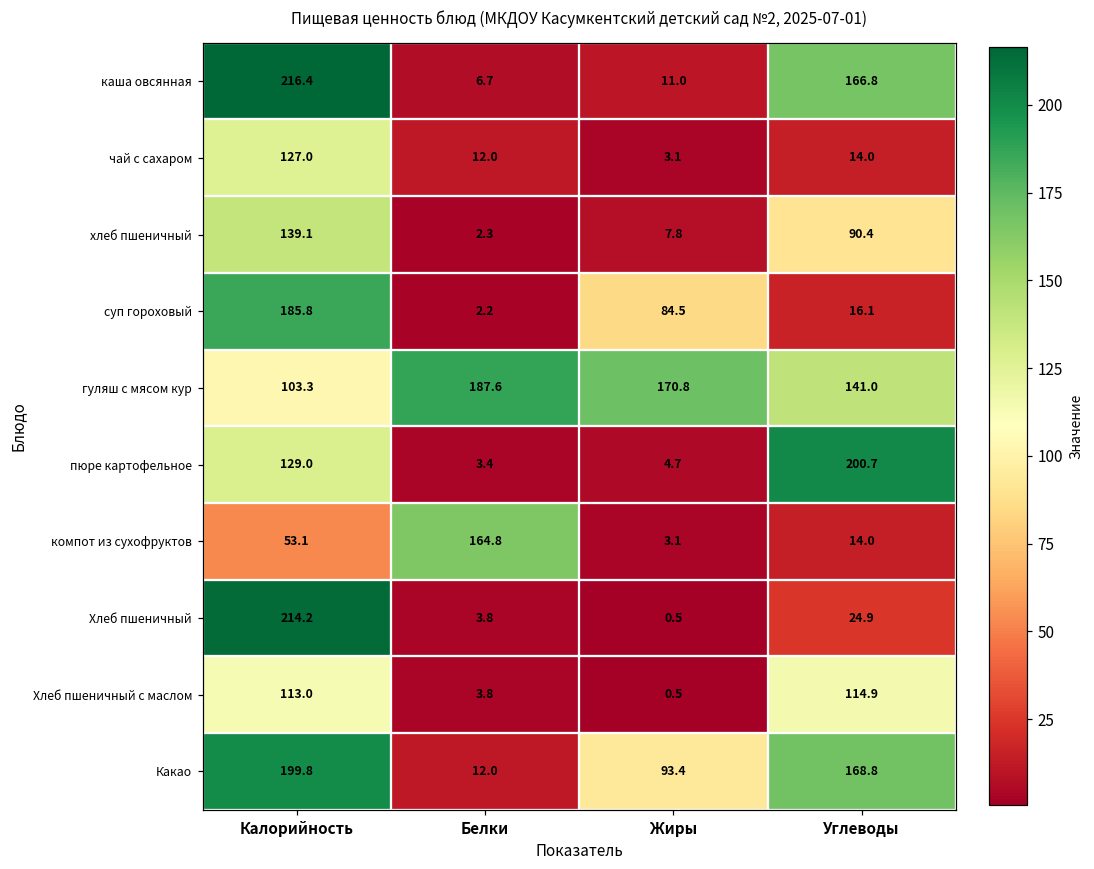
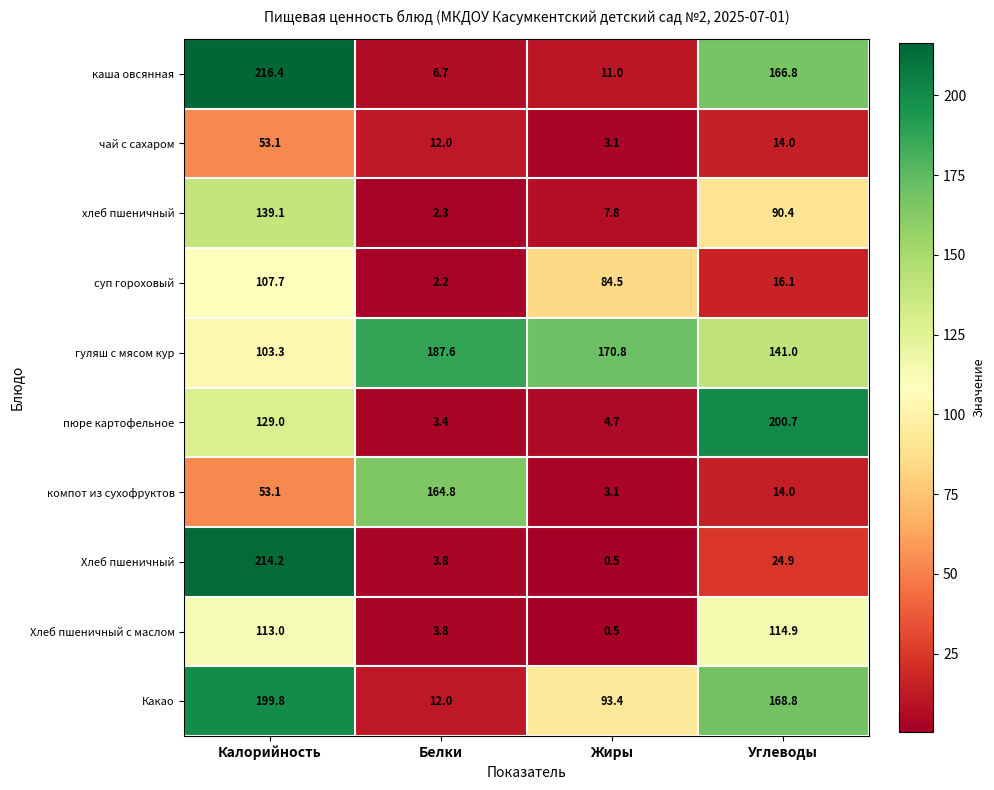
чай с сахаром, Калорийность: 127.0 -> 53.1
суп гороховый, Калорийность: 185.8 -> 107.7
